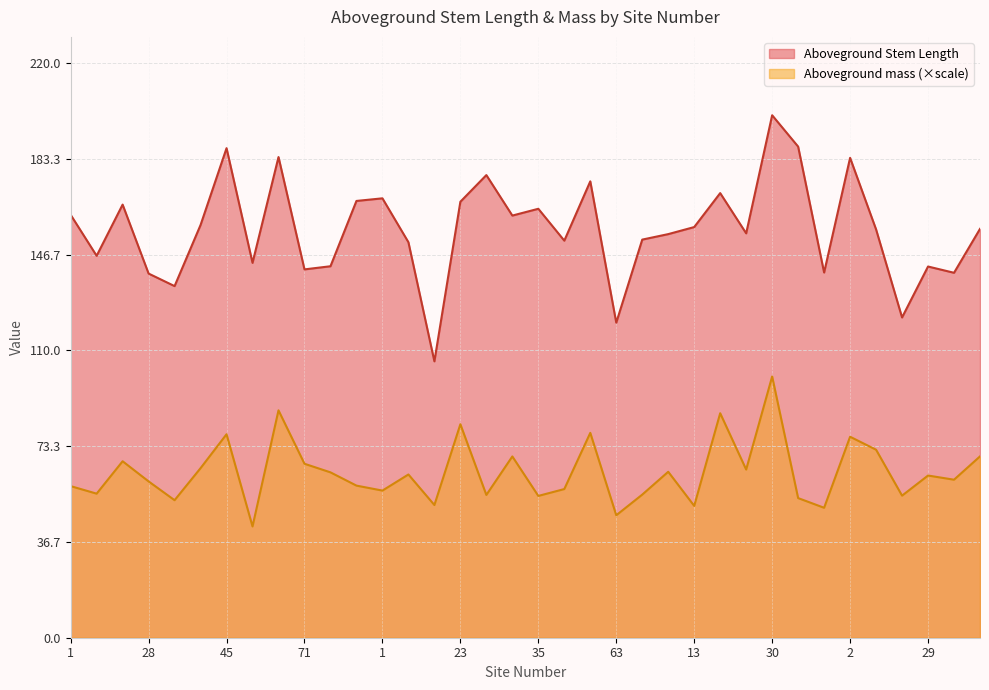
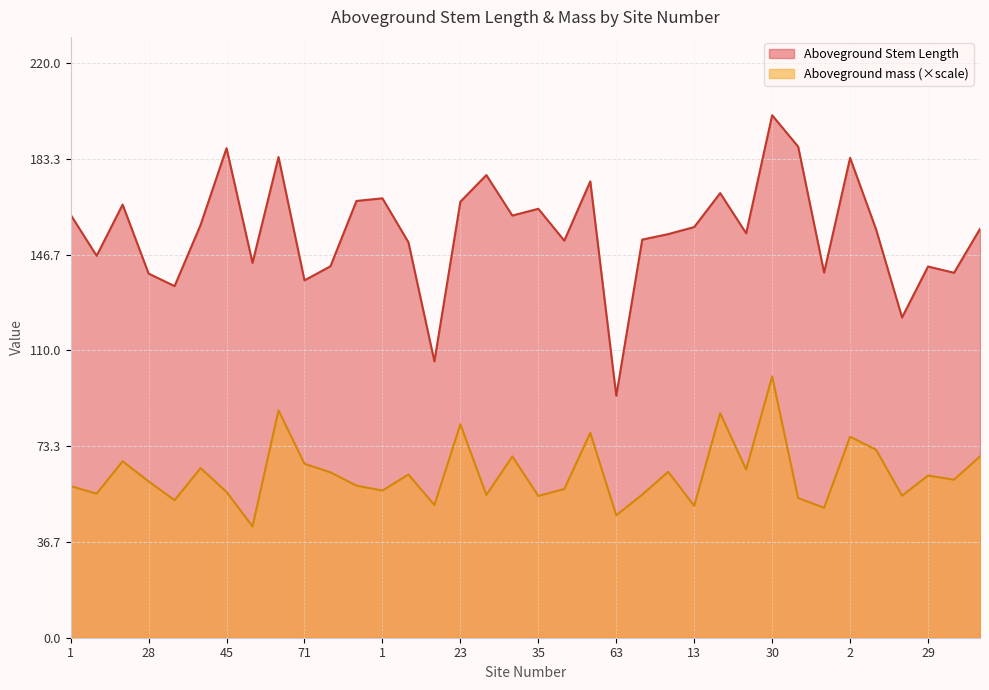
Aboveground mass (×scale), 45: 78 -> 56
Aboveground Stem Length, 71: 141 -> 137
Aboveground Stem Length, 63: 121 -> 93
